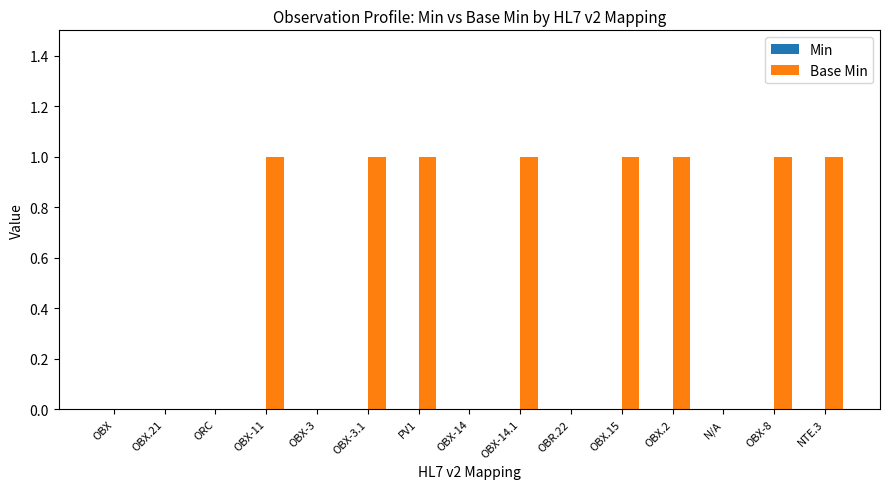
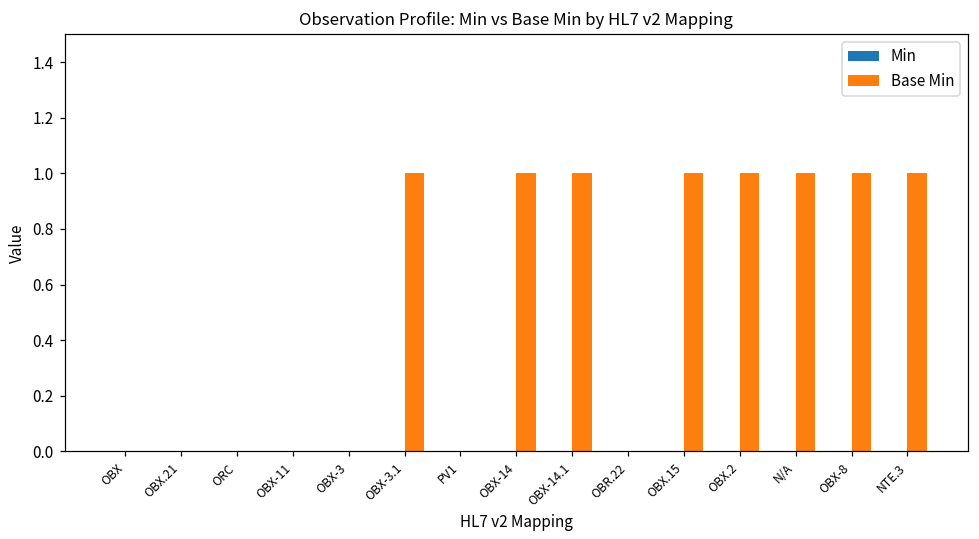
Base Min, OBX-11: 1 -> 0
Base Min, PV1: 1 -> 0
Base Min, OBX-14: 0 -> 1
Base Min, N/A: 0 -> 1
